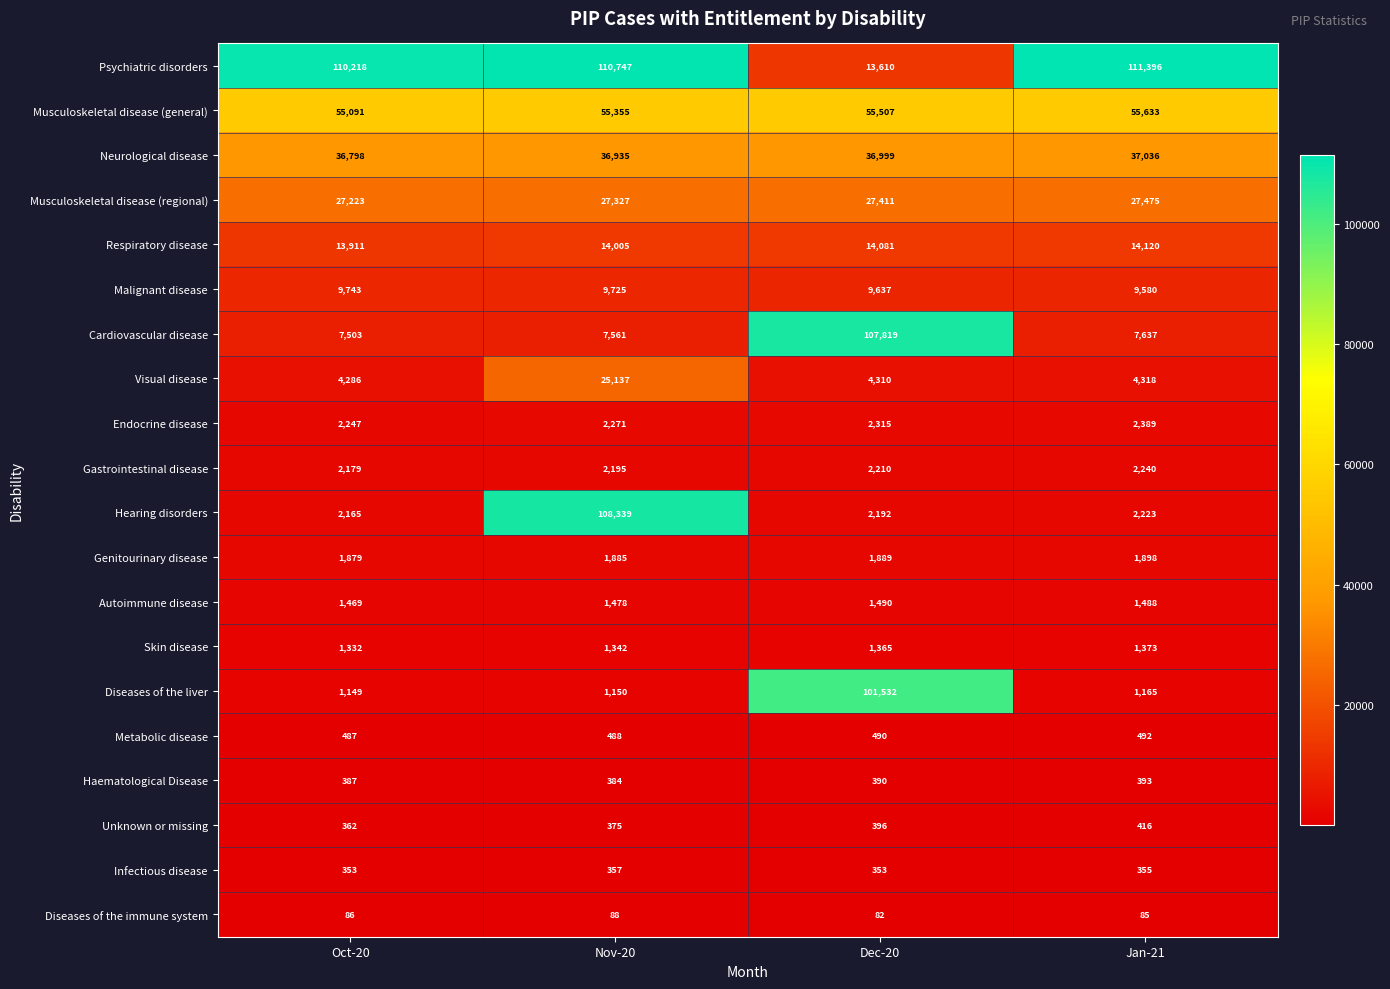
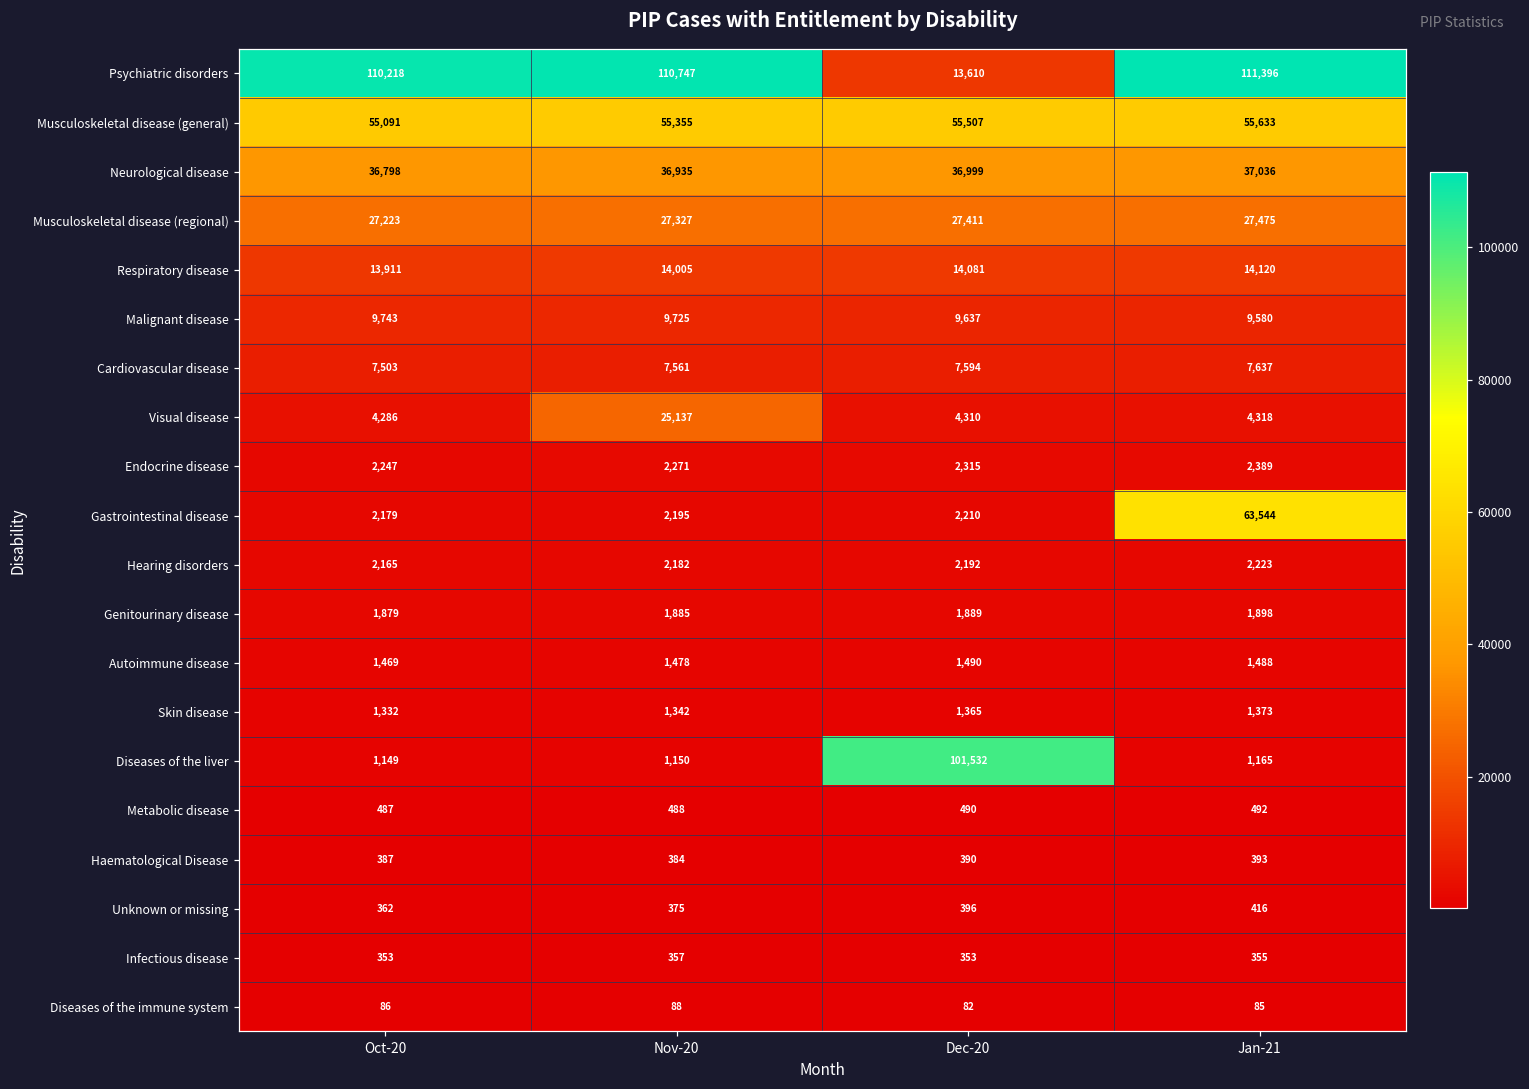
Cardiovascular disease, Dec-20: 107,819 -> 7,594
Gastrointestinal disease, Jan-21: 2,240 -> 63,544
Hearing disorders, Nov-20: 108,339 -> 2,182
